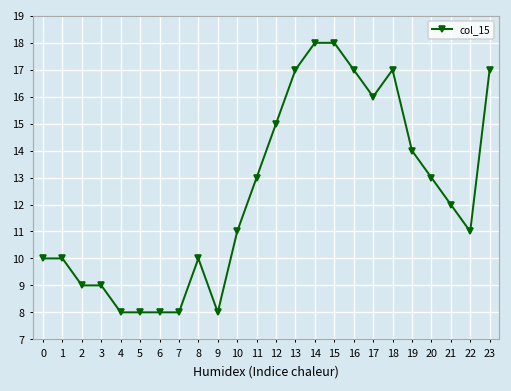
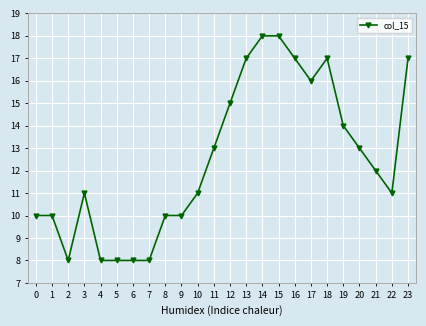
2: 9 -> 8
3: 9 -> 11
9: 8 -> 10
